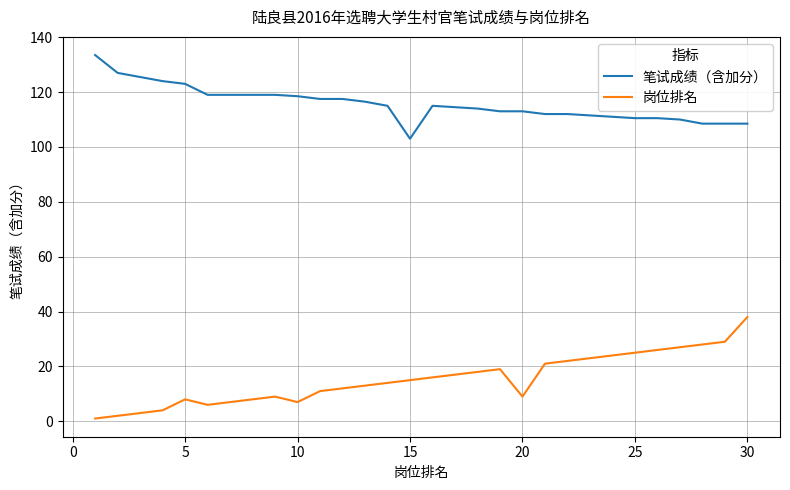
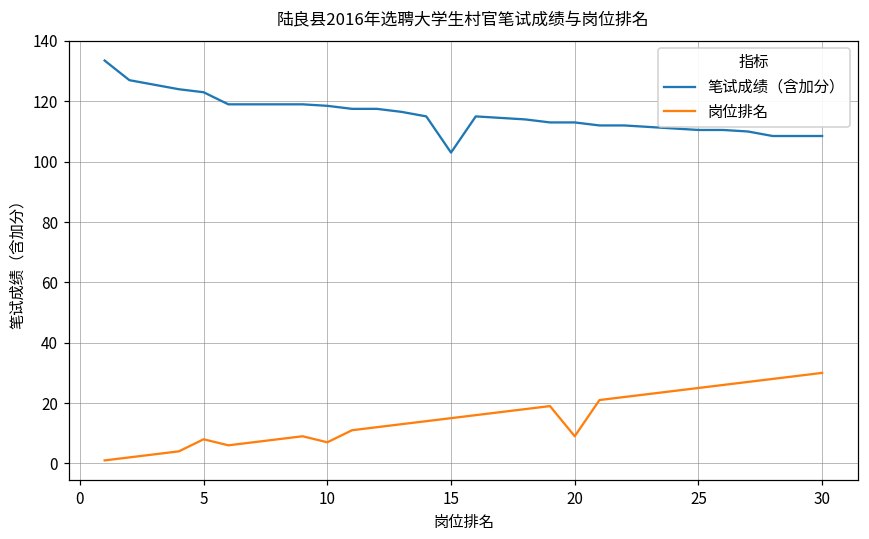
岗位排名, 30: 38 -> 30
